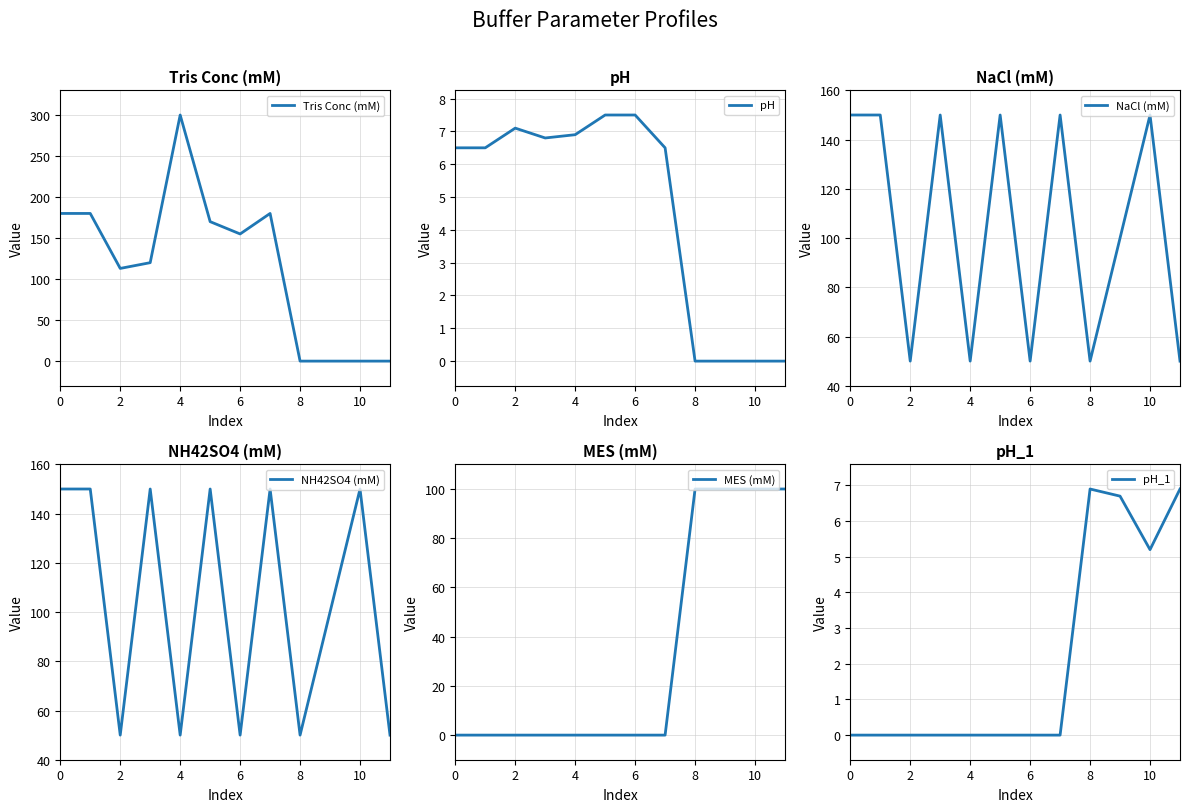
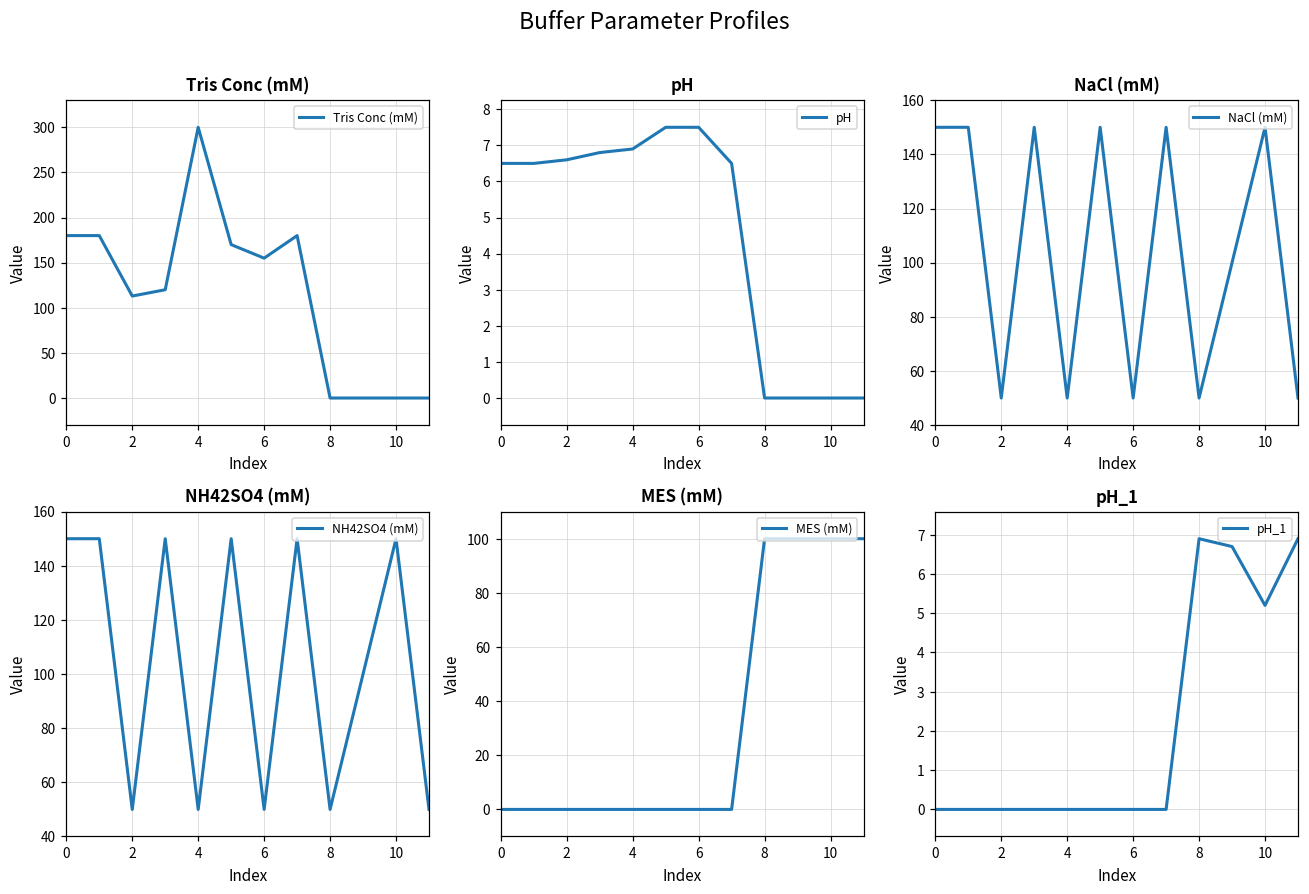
pH, 2: 7.1 -> 6.6
